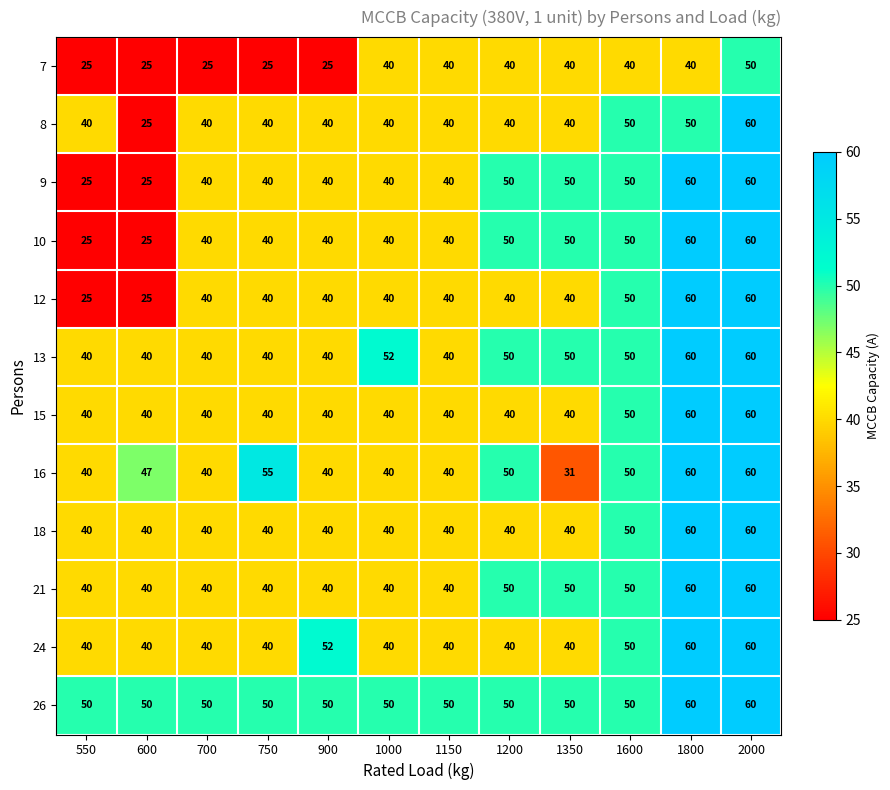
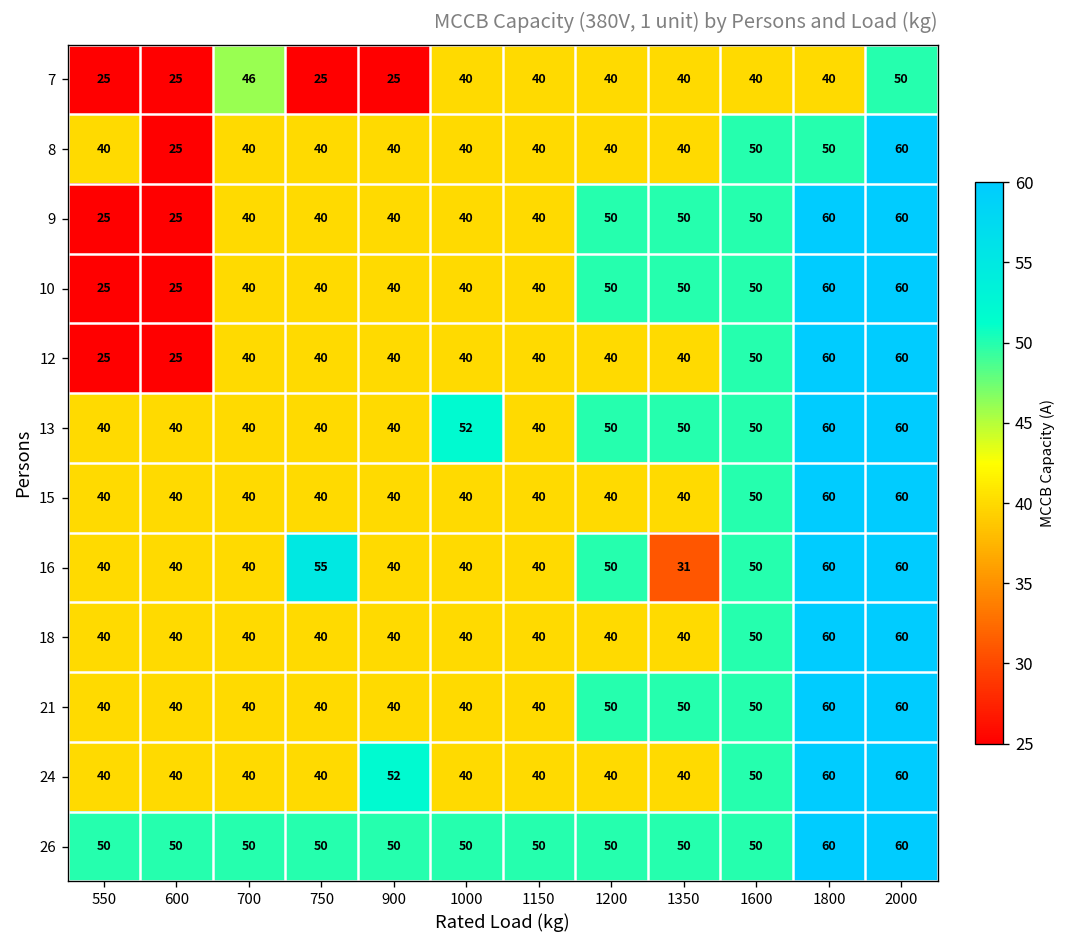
7, 700: 25 -> 46
16, 600: 47 -> 40
